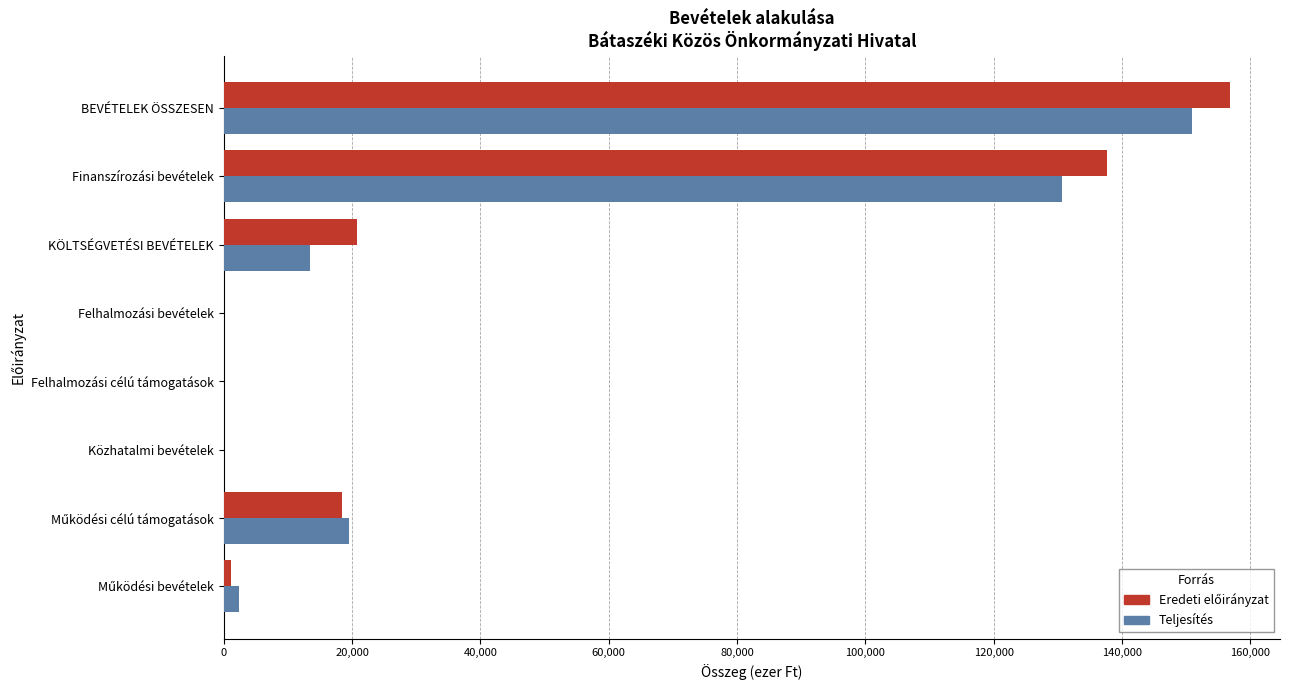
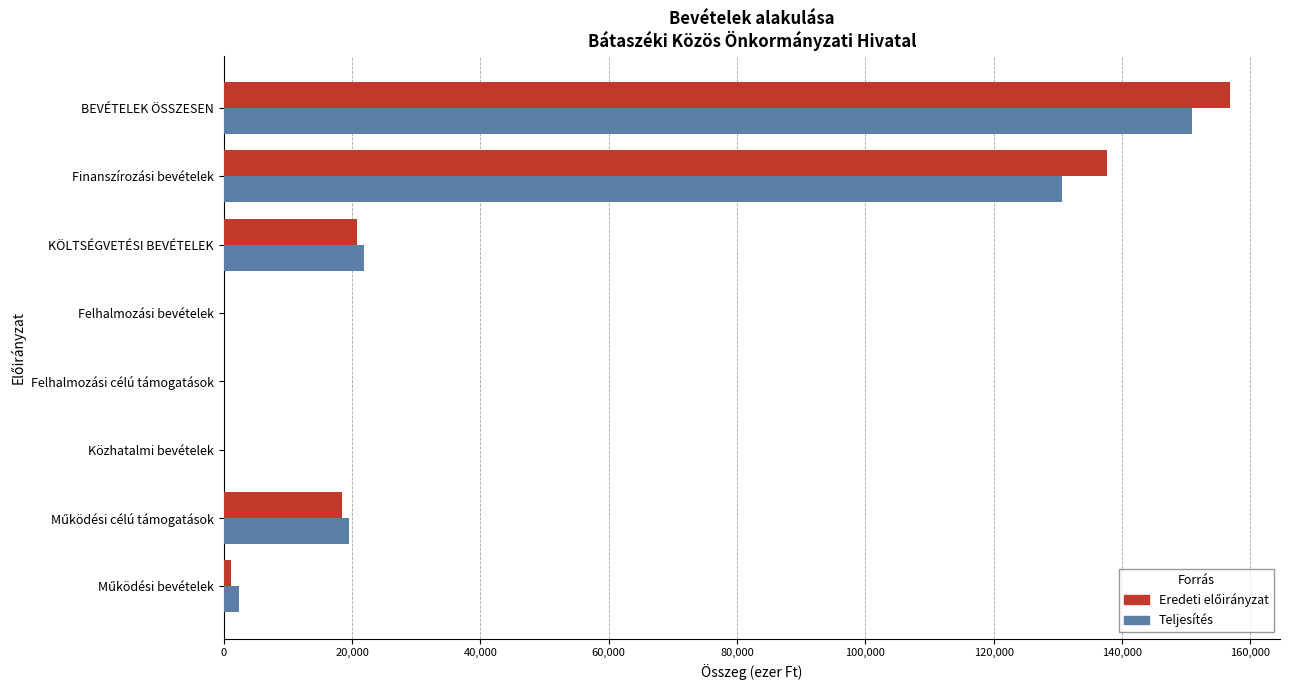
Teljesítés, KÖLTSÉGVETÉSI BEVÉTELEK: 13,000 -> 22,000
